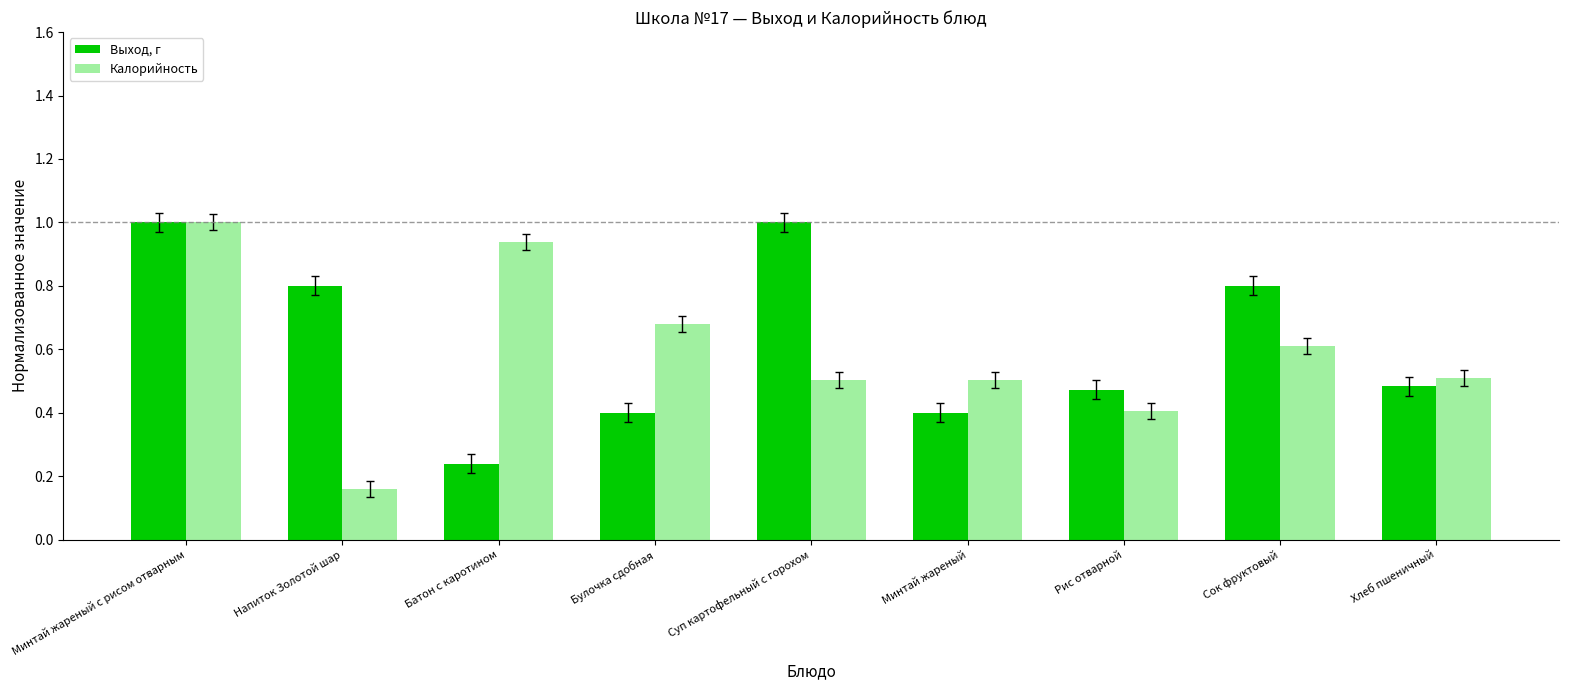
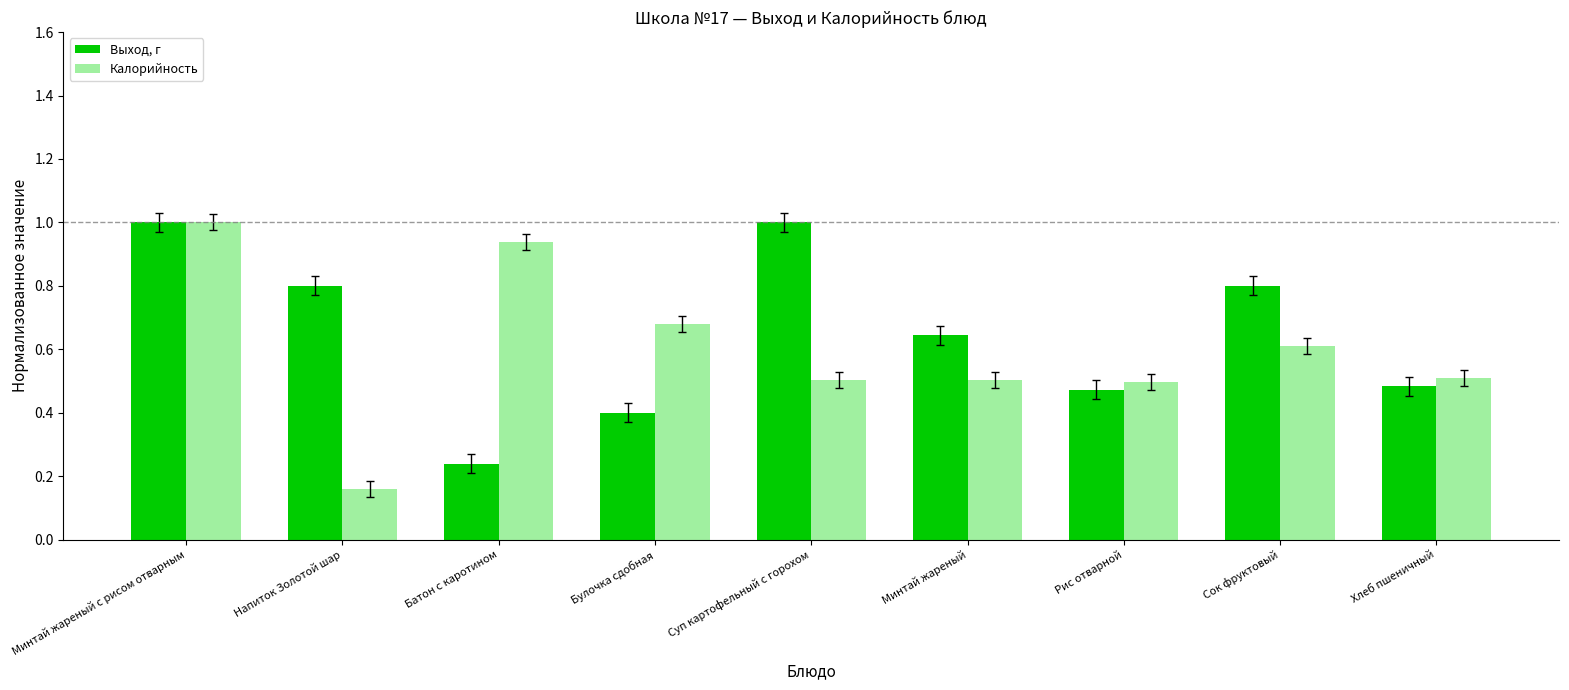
Выход, г, Минтай жареный: 0.40 -> 0.64
Калорийность, Рис отварной: 0.41 -> 0.50
